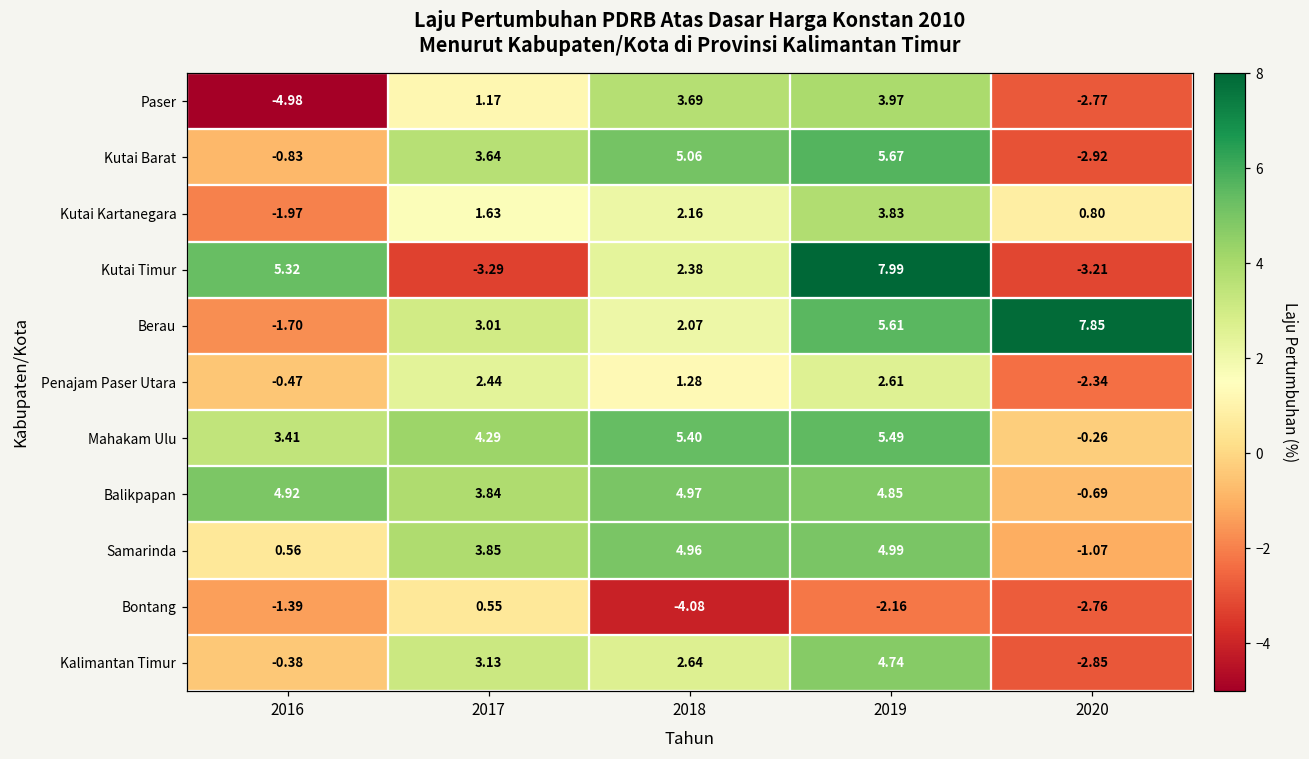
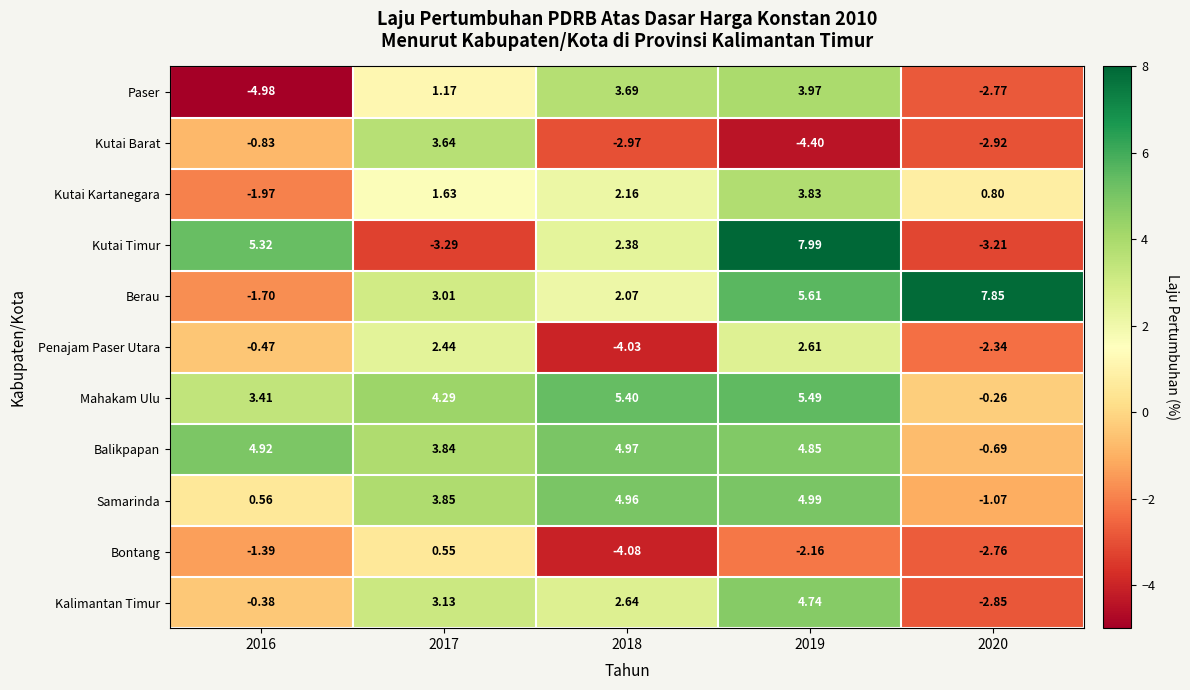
Kutai Barat, 2018: 5.06 -> -2.97
Kutai Barat, 2019: 5.67 -> -4.40
Penajam Paser Utara, 2018: 1.28 -> -4.03
